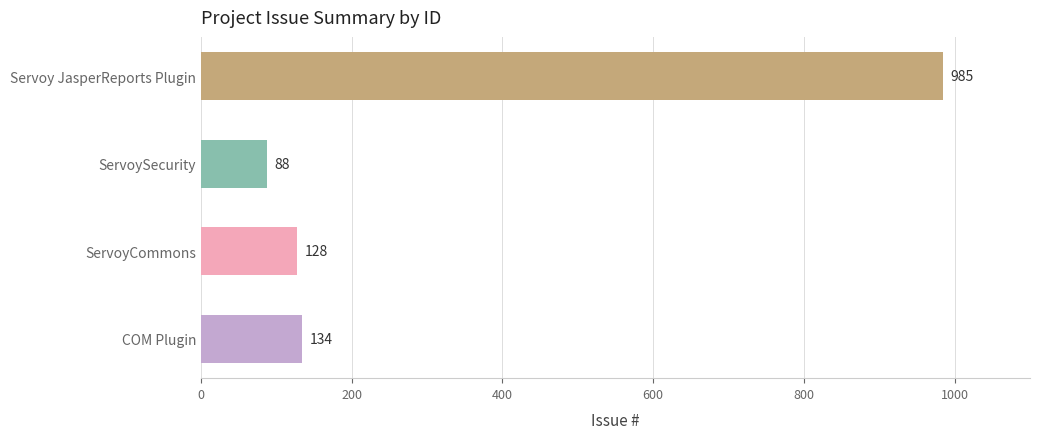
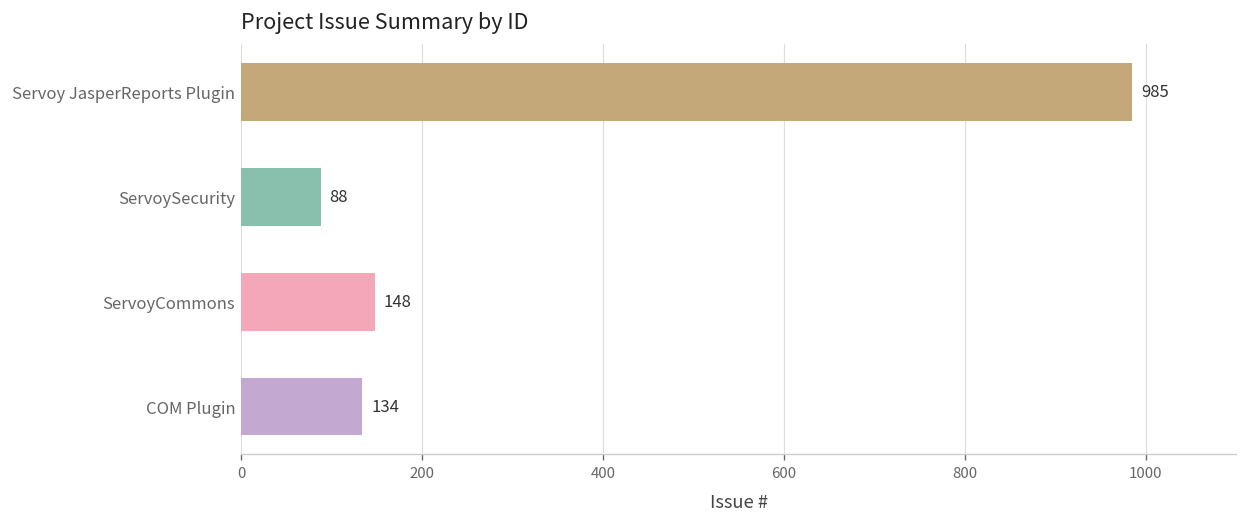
ServoyCommons: 128 -> 148
